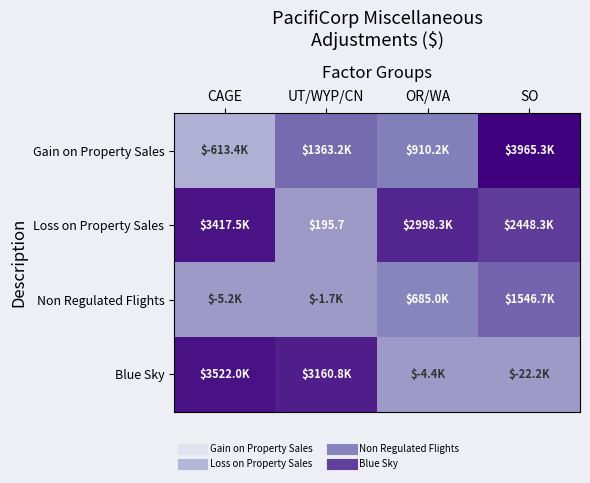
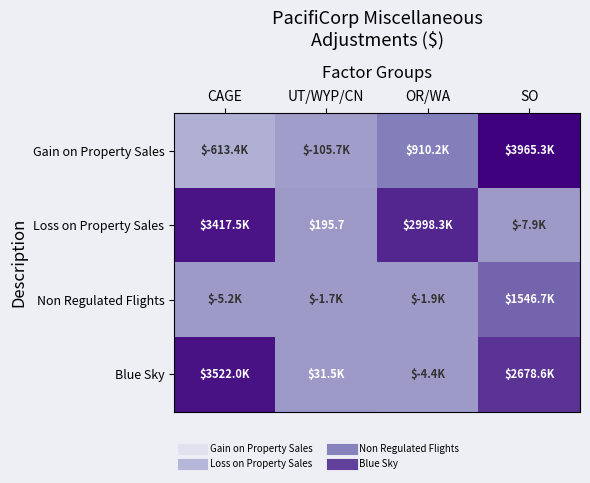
Gain on Property Sales, UT/WYP/CN: $1363.2K -> $-105.7K
Loss on Property Sales, SO: $2448.3K -> $-7.9K
Non Regulated Flights, OR/WA: $685.0K -> $-1.9K
Blue Sky, UT/WYP/CN: $3160.8K -> $31.5K
Blue Sky, SO: $-22.2K -> $2678.6K
